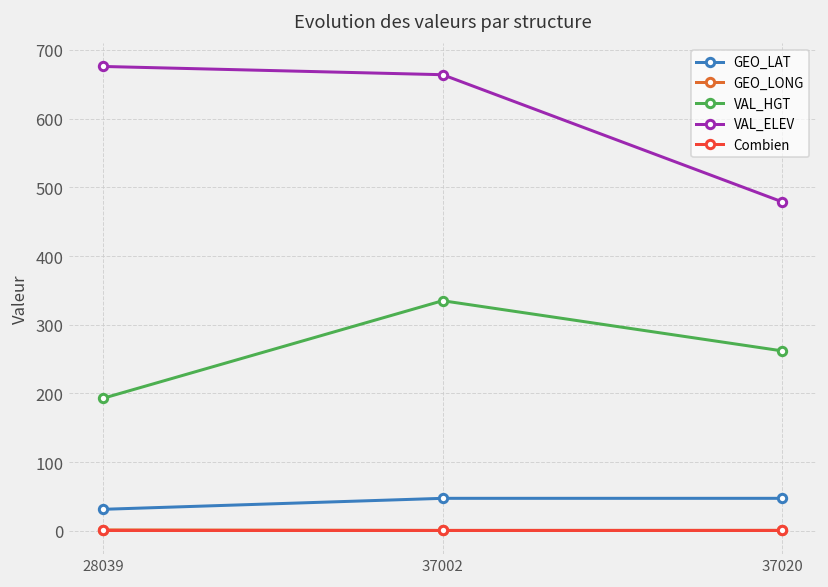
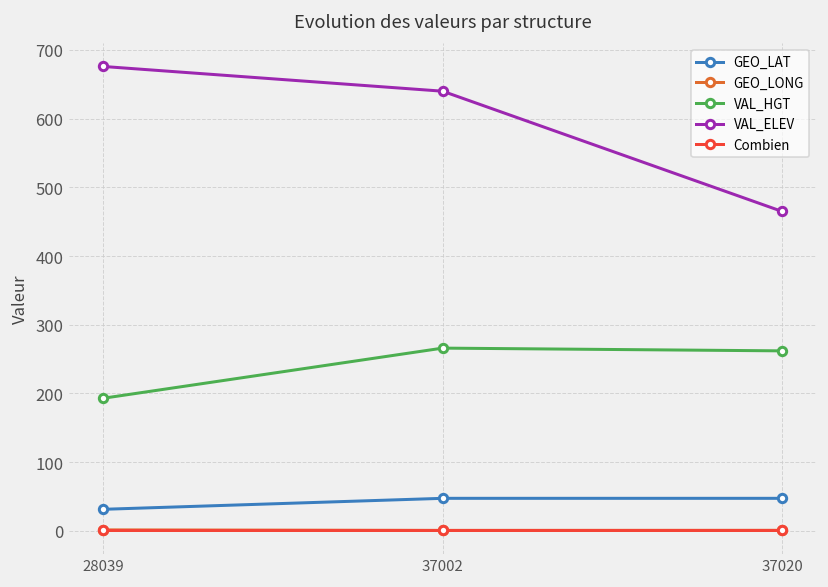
VAL_HGT, 37002: 340 -> 270
VAL_ELEV, 37002: 660 -> 640
VAL_ELEV, 37020: 480 -> 470
